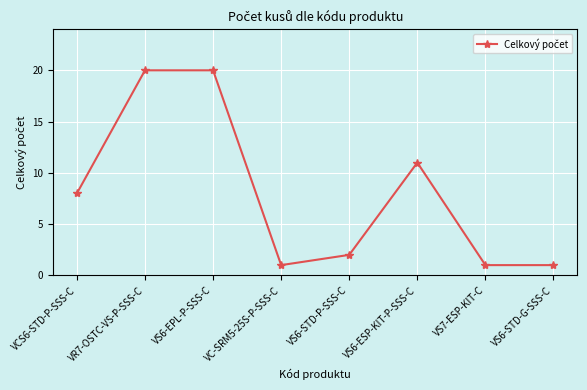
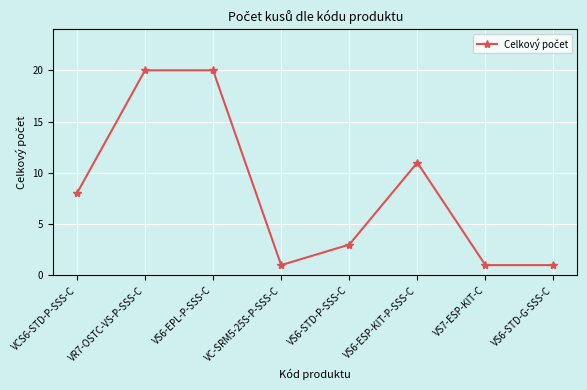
VS6-STD-P-SSS-C: 2 -> 3
